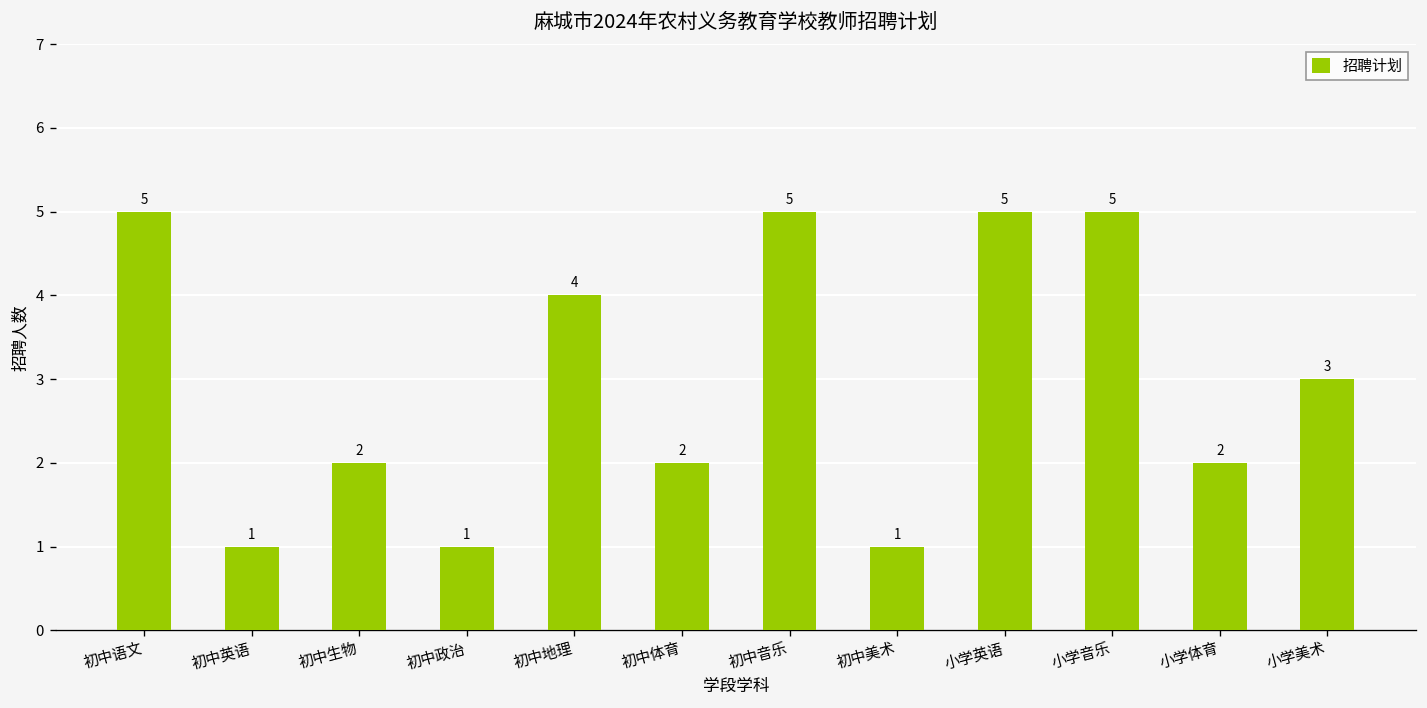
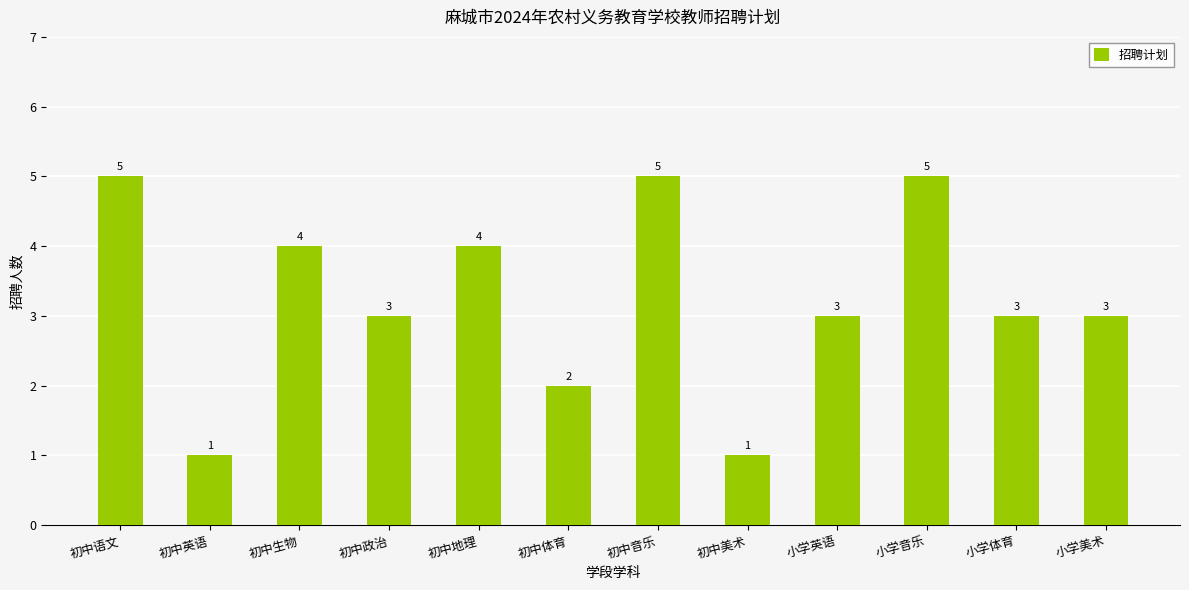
初中生物: 2 -> 4
初中政治: 1 -> 3
小学英语: 5 -> 3
小学体育: 2 -> 3
